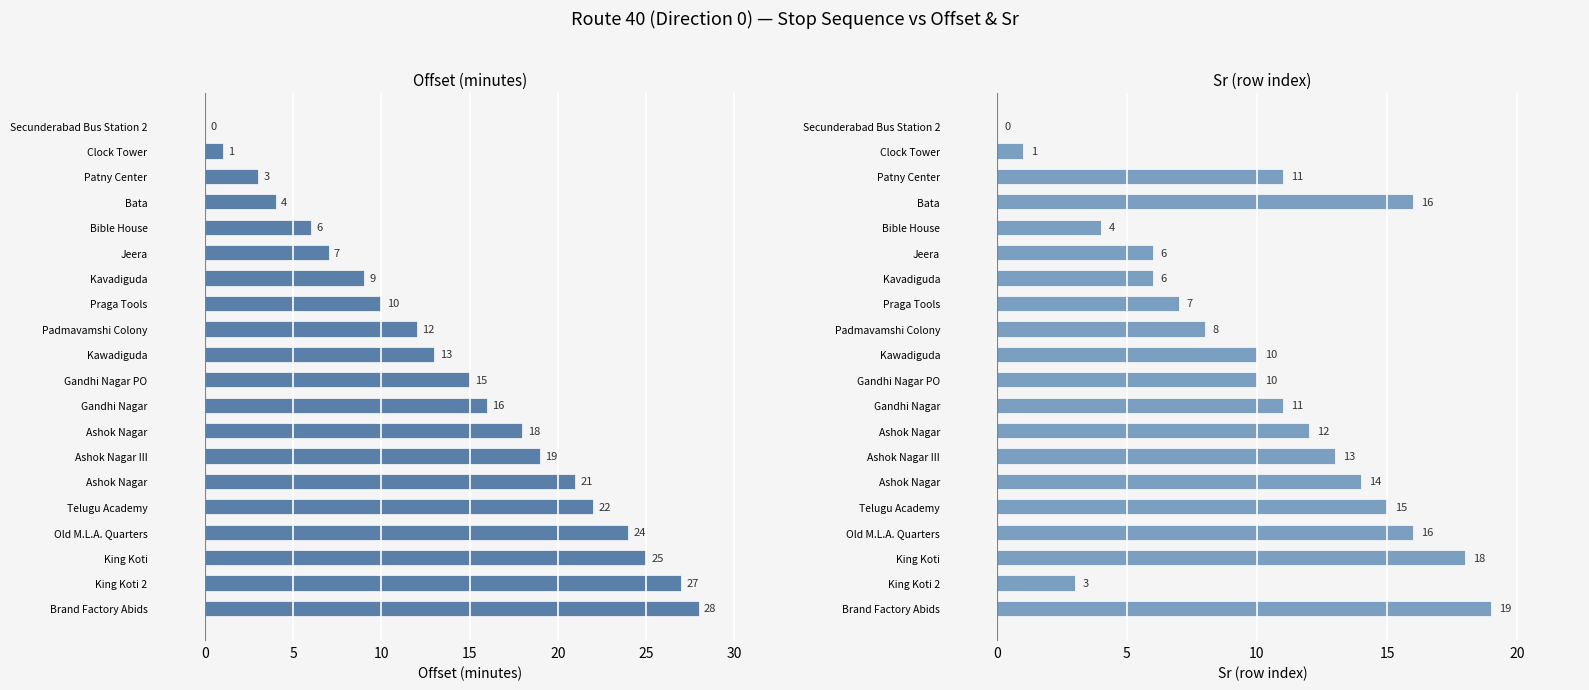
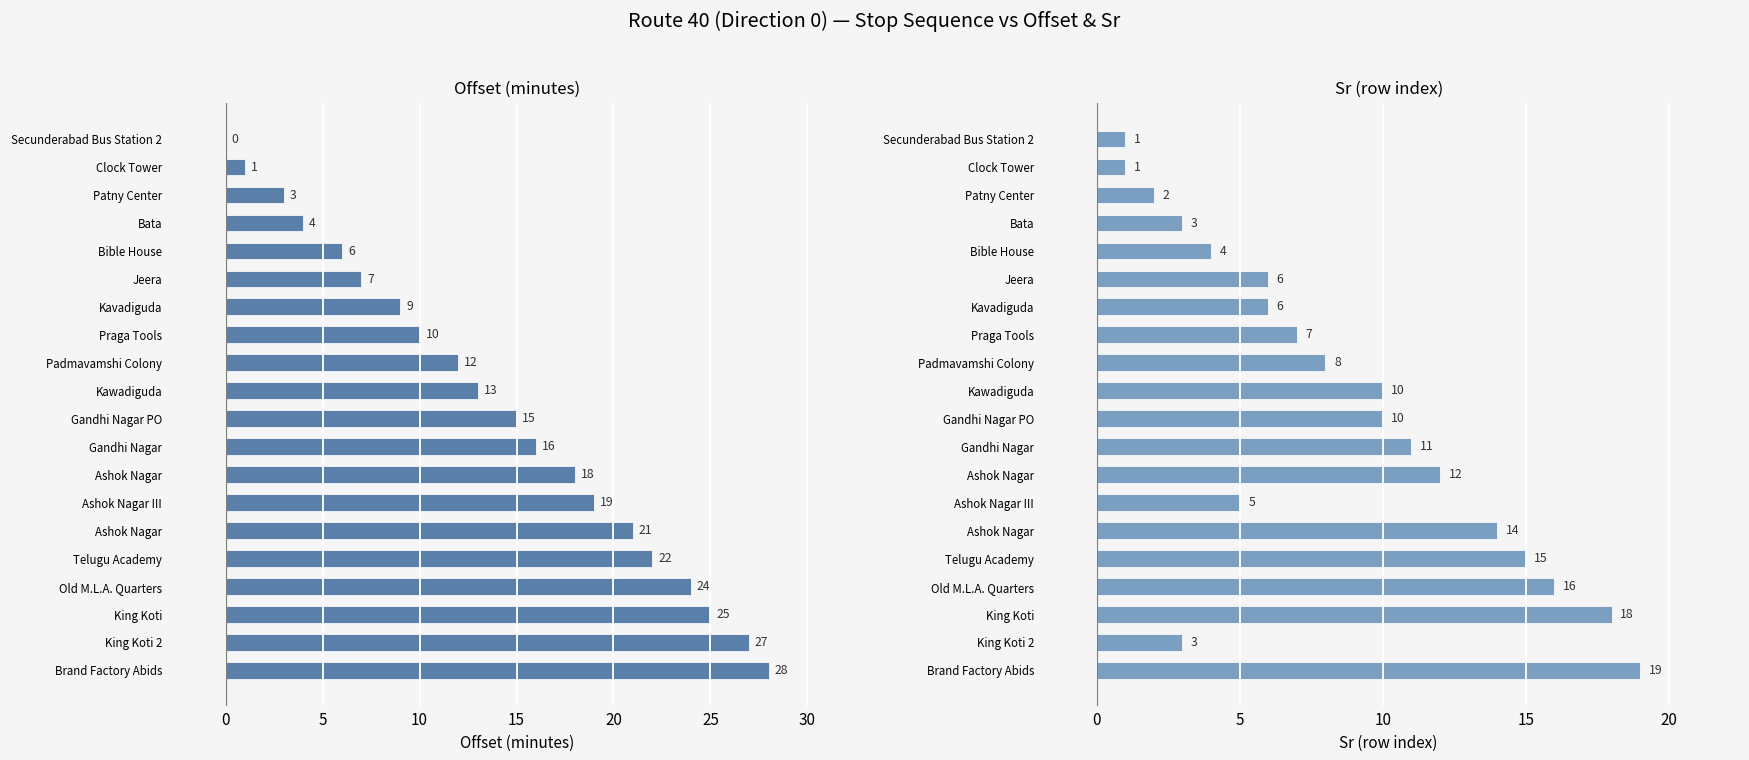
Sr (row index), Secunderabad Bus Station 2: 0 -> 1
Sr (row index), Patny Center: 11 -> 2
Sr (row index), Bata: 16 -> 3
Sr (row index), Ashok Nagar III: 13 -> 5
